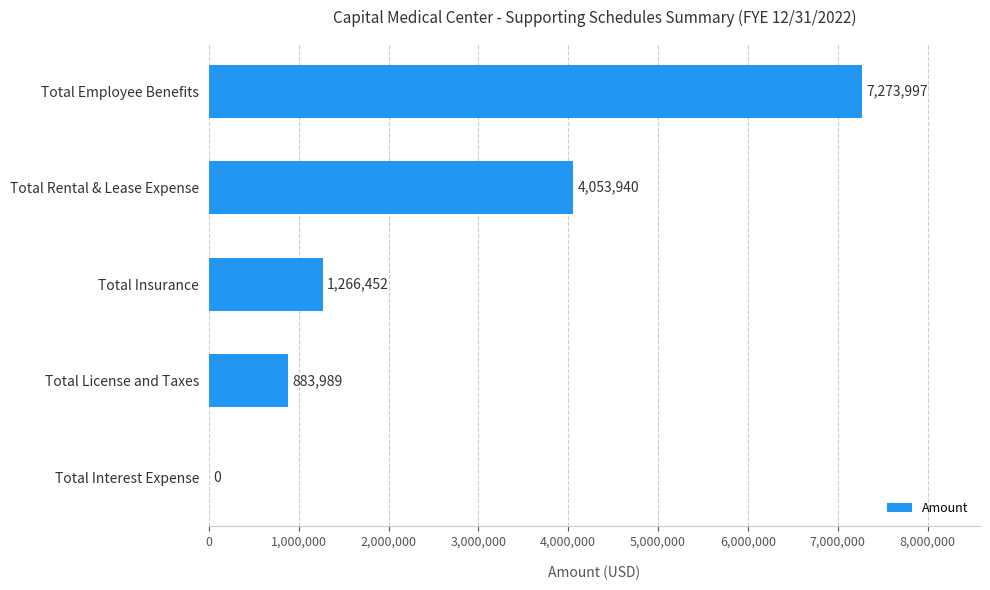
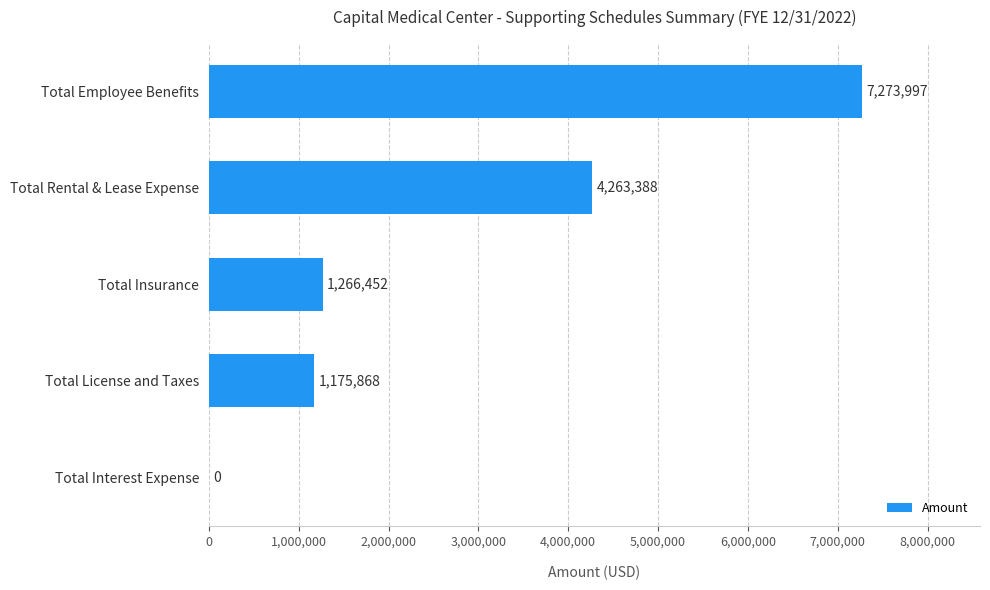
Total Rental & Lease Expense: 4,053,940 -> 4,263,388
Total License and Taxes: 883,989 -> 1,175,868
